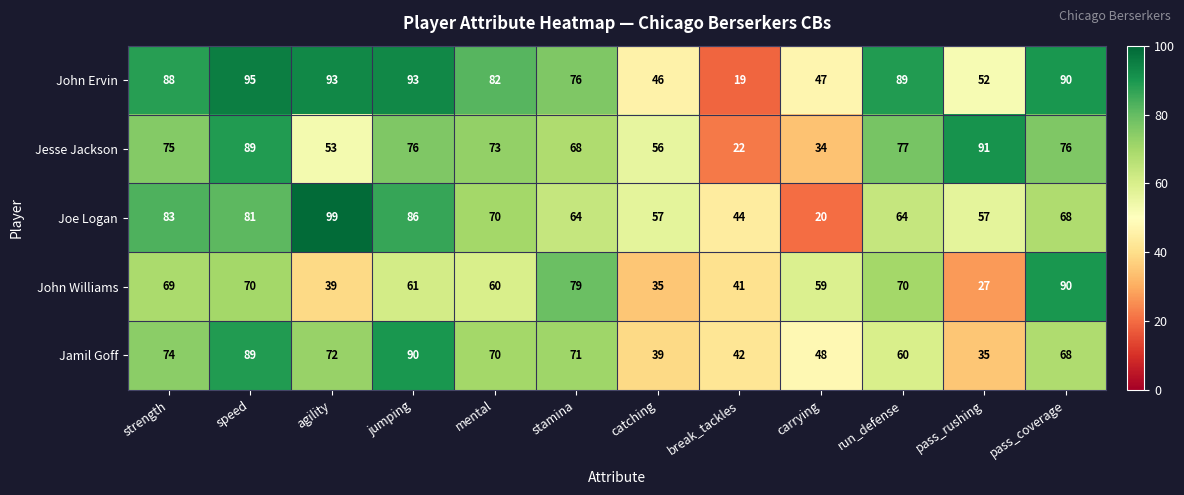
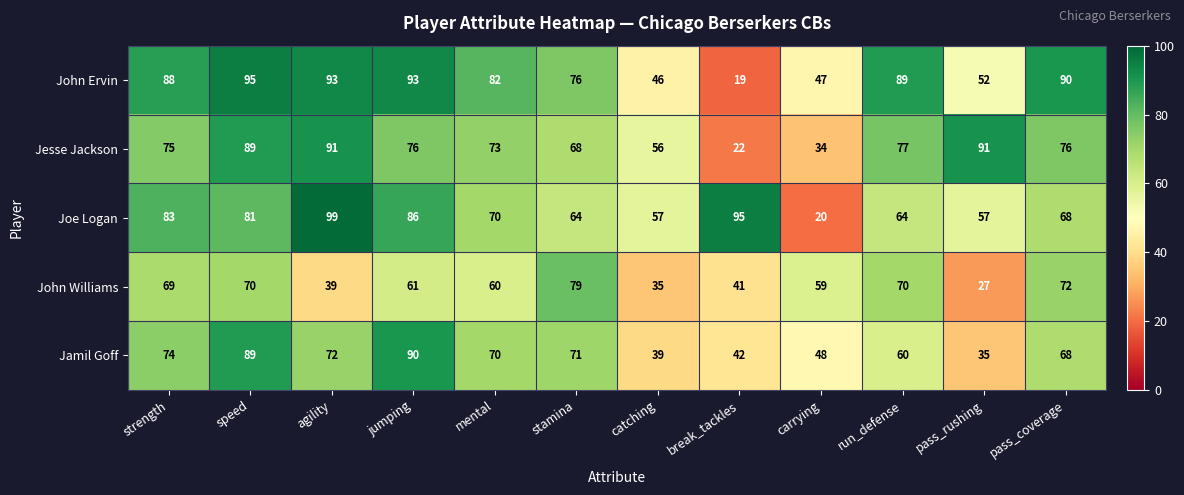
Jesse Jackson, agility: 53 -> 91
Joe Logan, break_tackles: 44 -> 95
John Williams, pass_coverage: 90 -> 72
